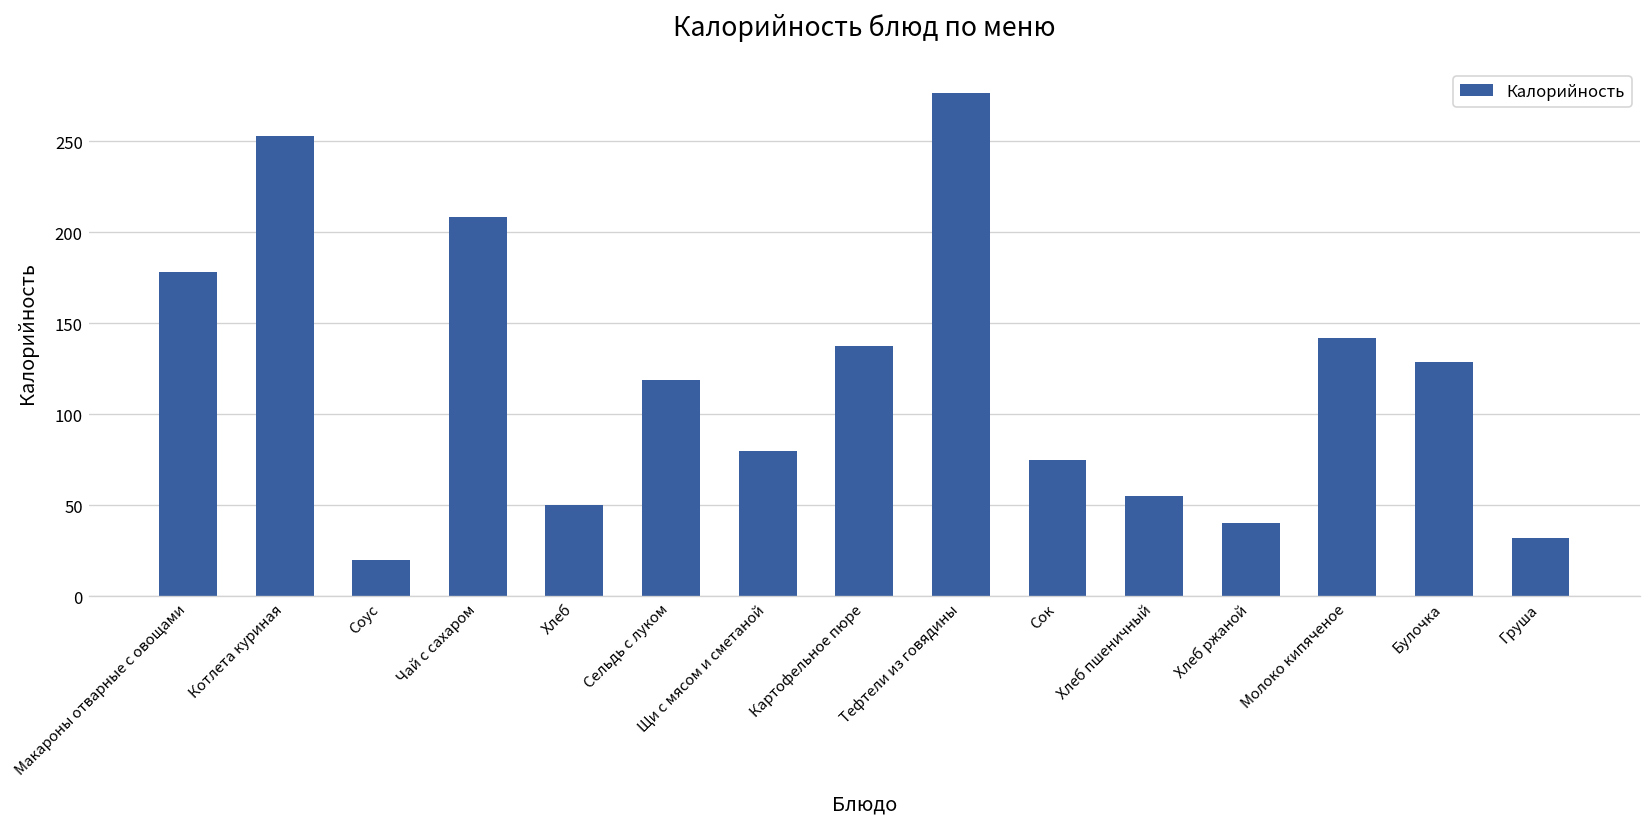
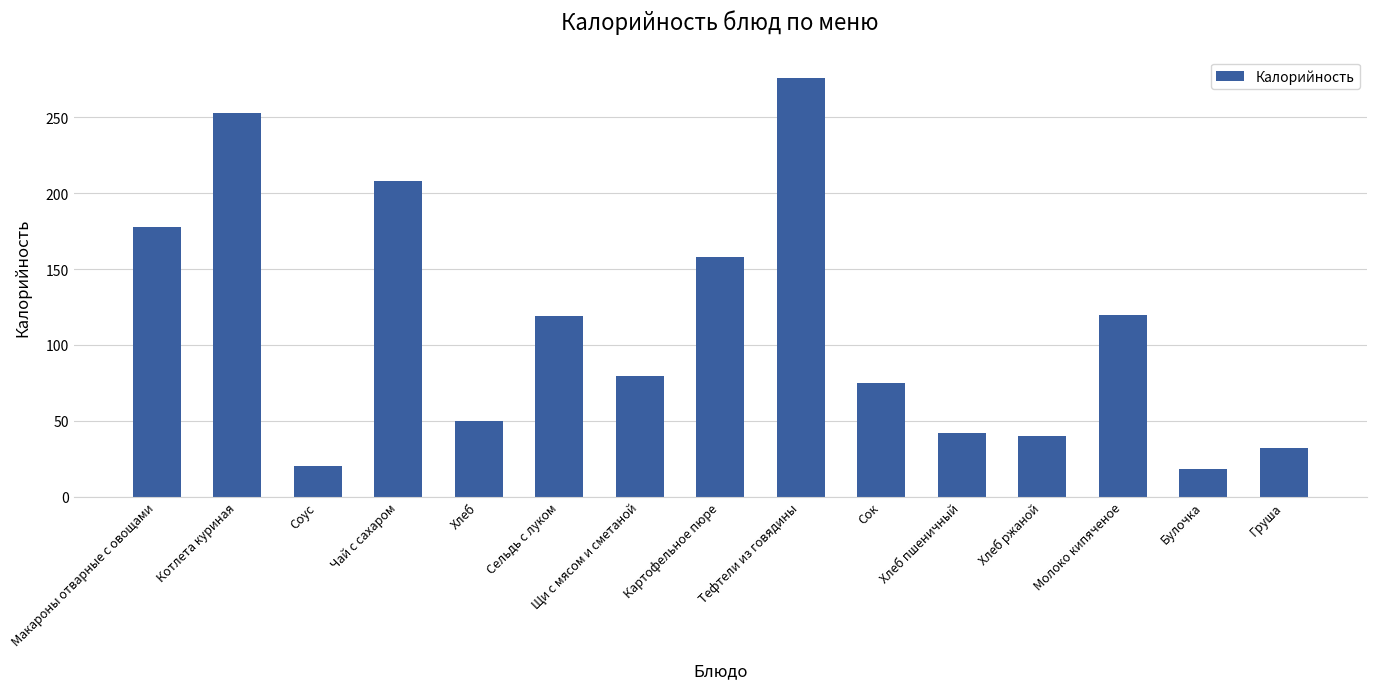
Картофельное пюре: 138 -> 158
Хлеб пшеничный: 55 -> 42
Молоко кипяченое: 142 -> 120
Булочка: 129 -> 18
